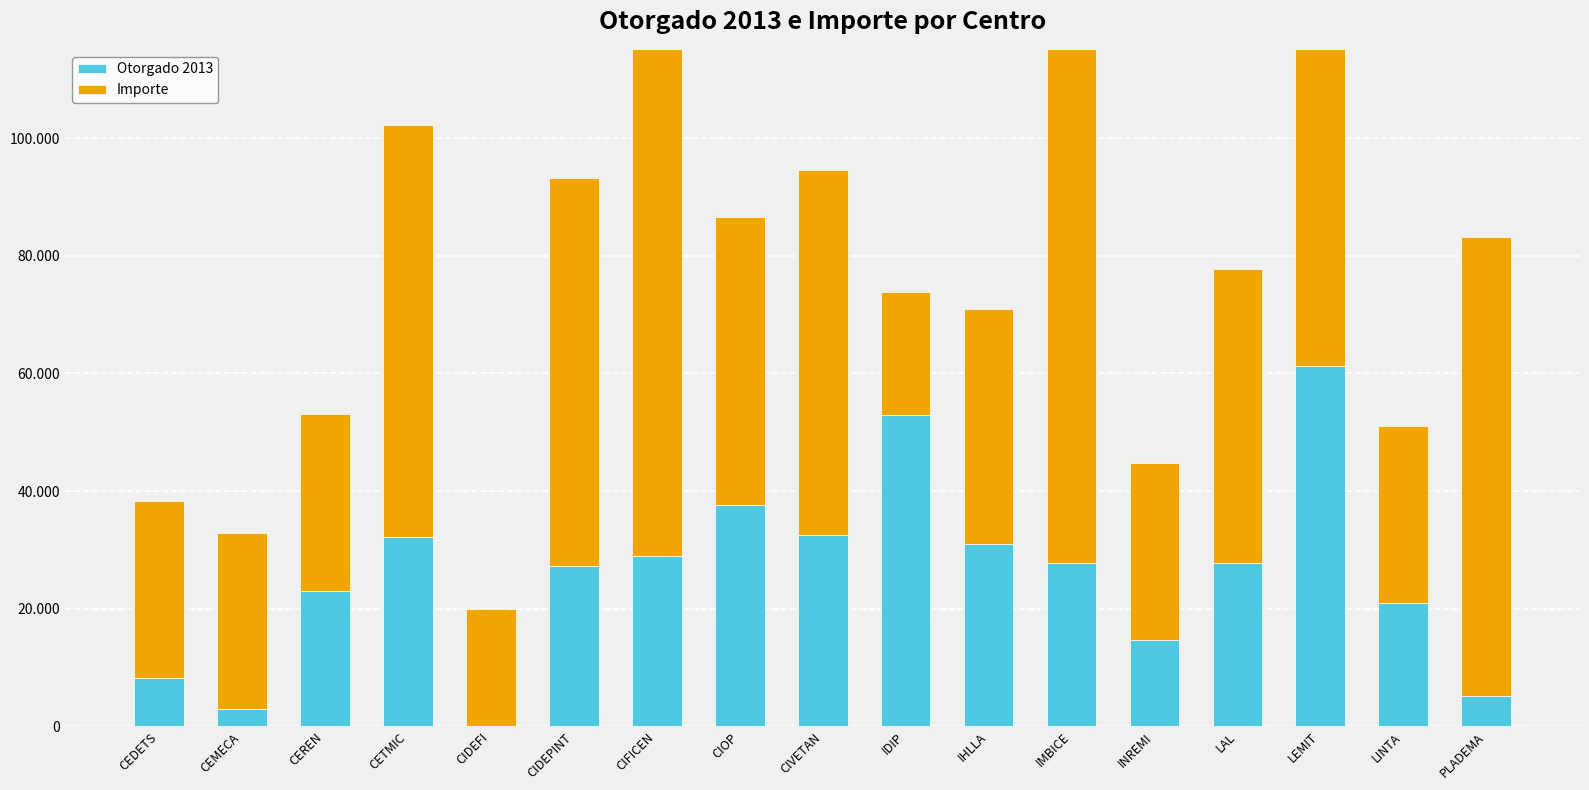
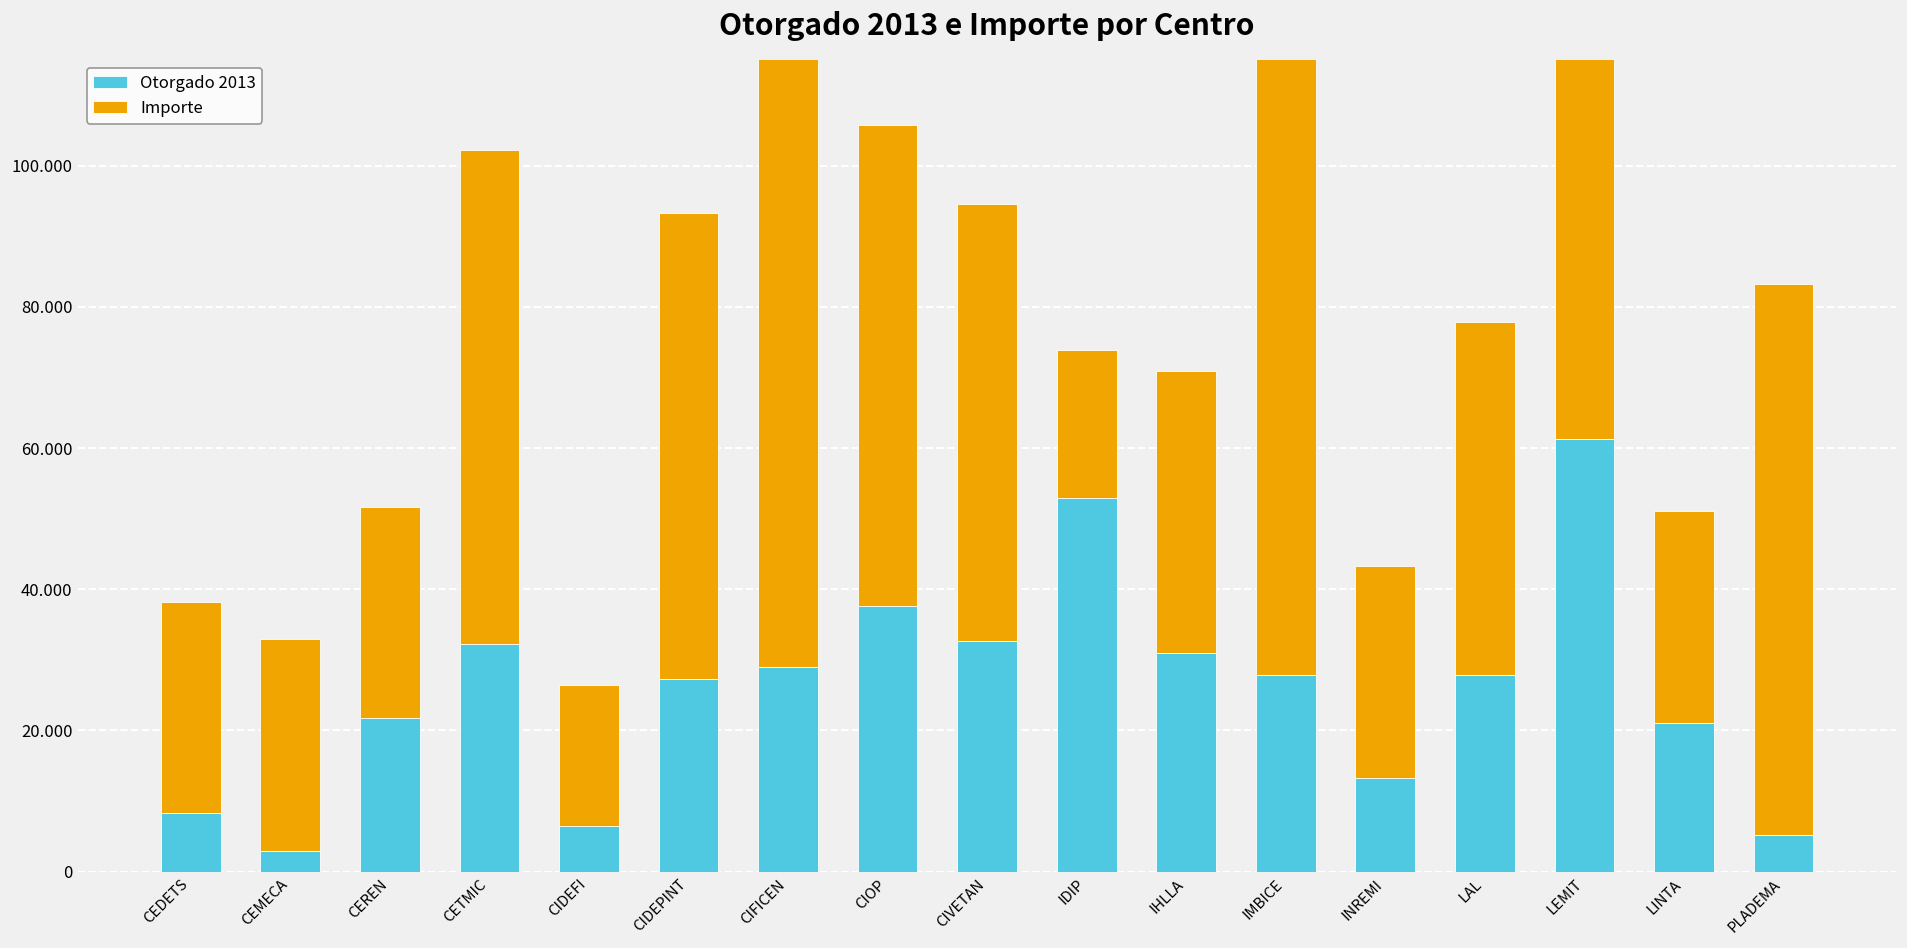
Otorgado 2013, CEREN: 23 -> 22
Otorgado 2013, CIDEFI: 0 -> 6
Importe, CIOP: 49 -> 68
Otorgado 2013, INREMI: 15 -> 13
